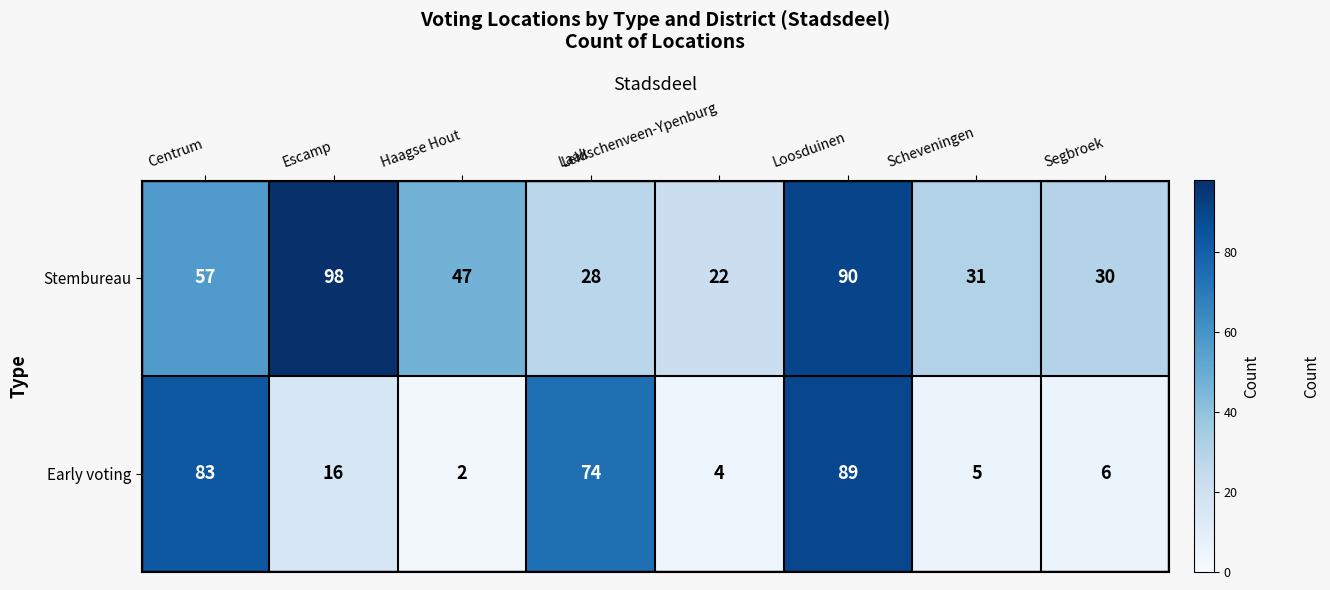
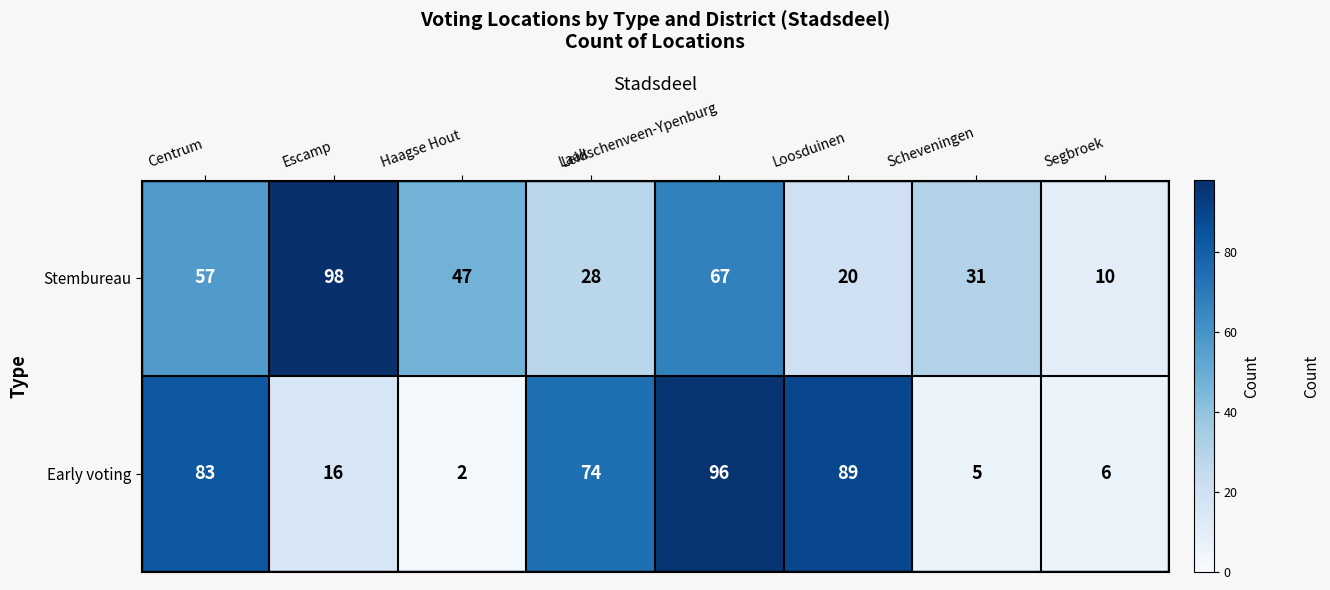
Stembureau, Leidschenveen-Ypenburg: 22 -> 67
Stembureau, Loosduinen: 90 -> 20
Stembureau, Segbroek: 30 -> 10
Early voting, Leidschenveen-Ypenburg: 4 -> 96
